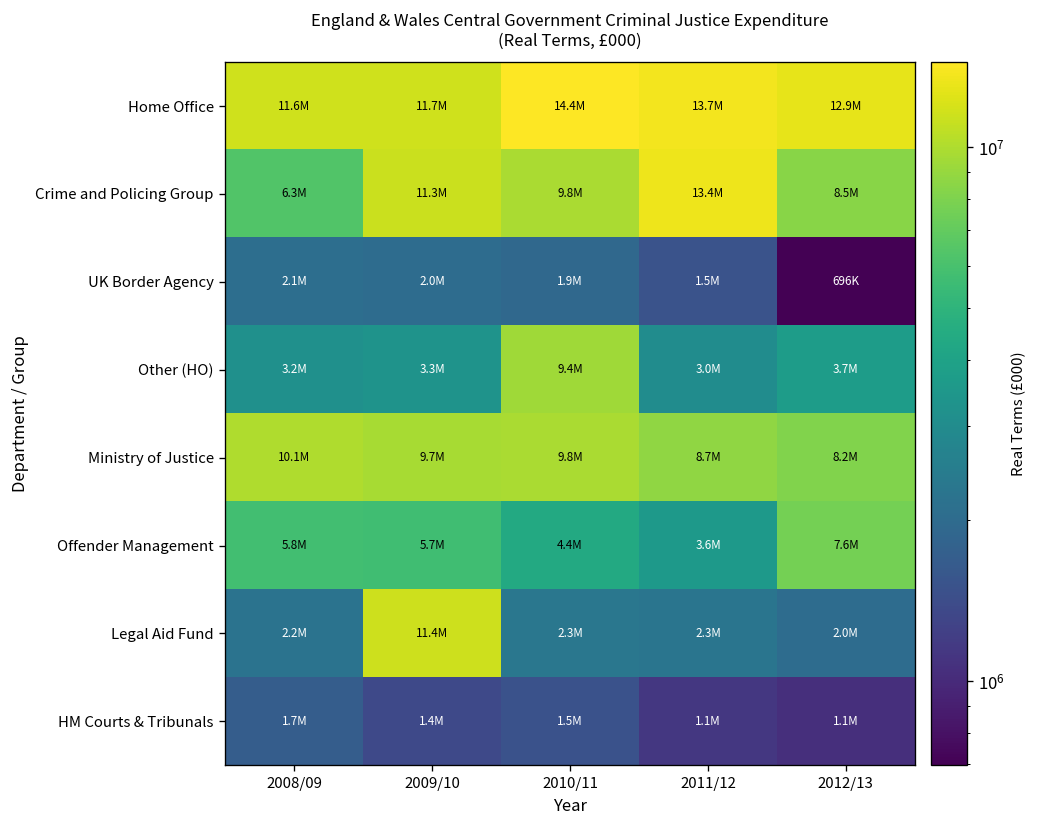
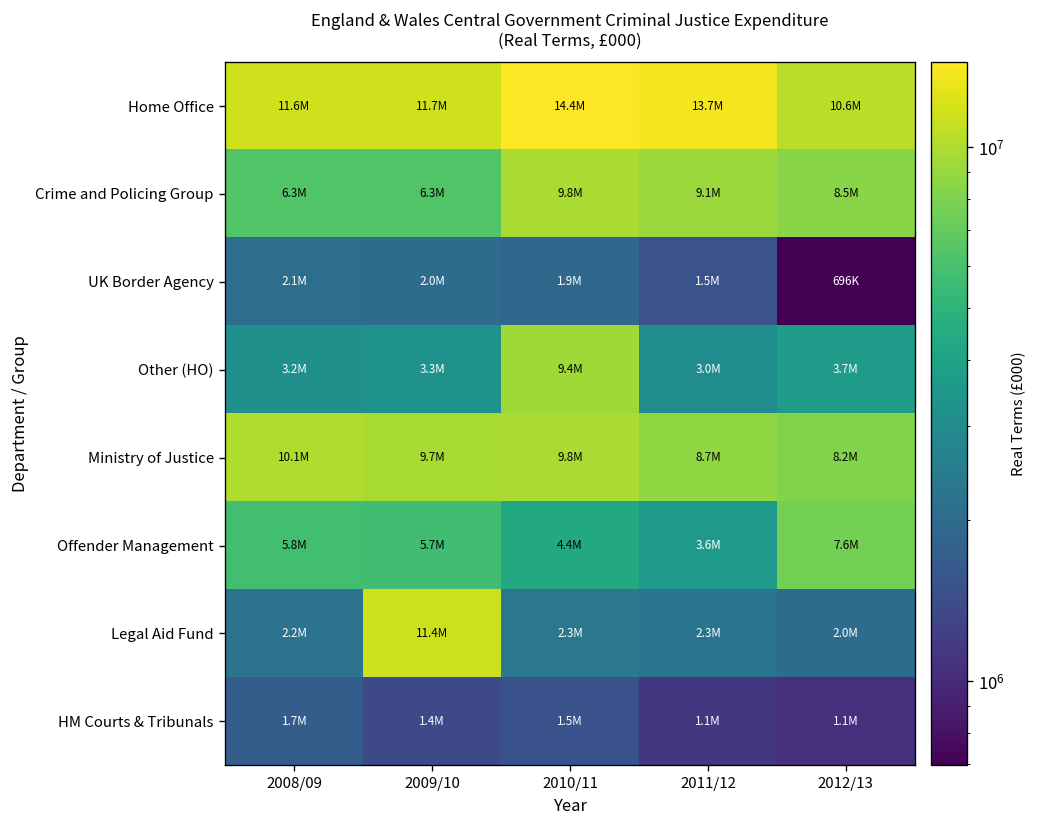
Home Office, 2012/13: 12.9M -> 10.6M
Crime and Policing Group, 2009/10: 11.3M -> 6.3M
Crime and Policing Group, 2011/12: 13.4M -> 9.1M
